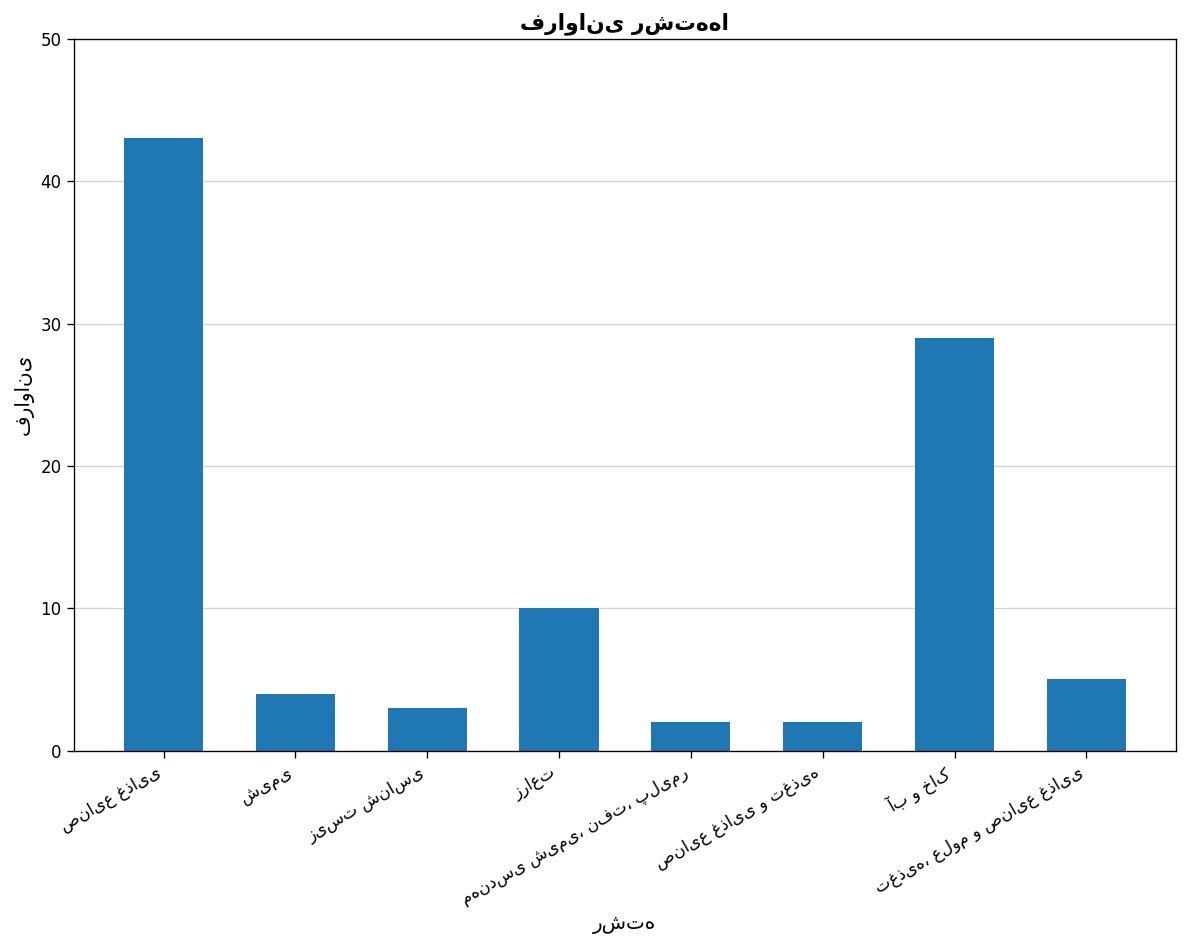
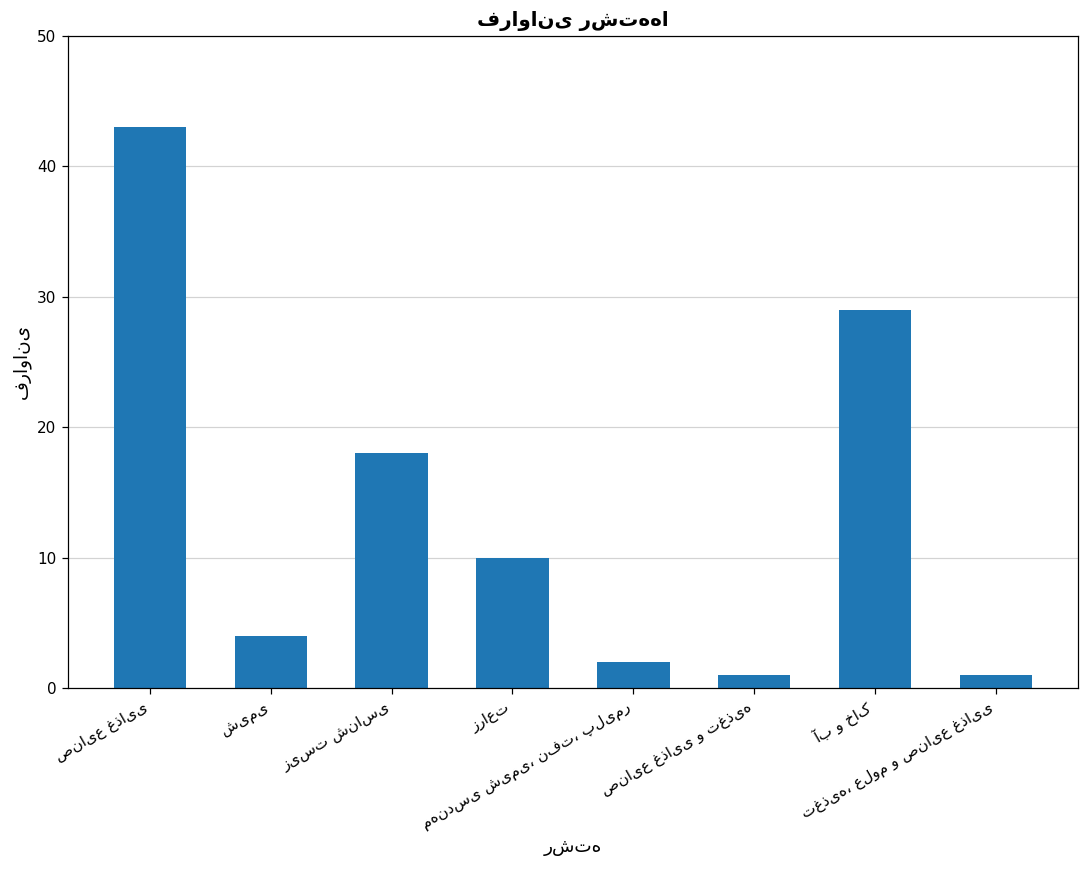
زیست شناسی: 3 -> 18
صنایع غذایی و تغذیه: 2 -> 1
تغذیه، علوم و صنایع غذایی: 5 -> 1
